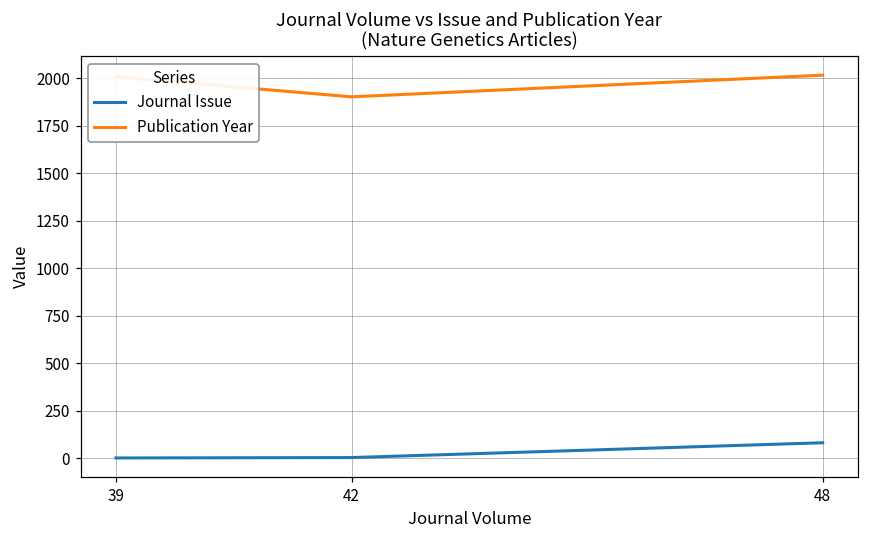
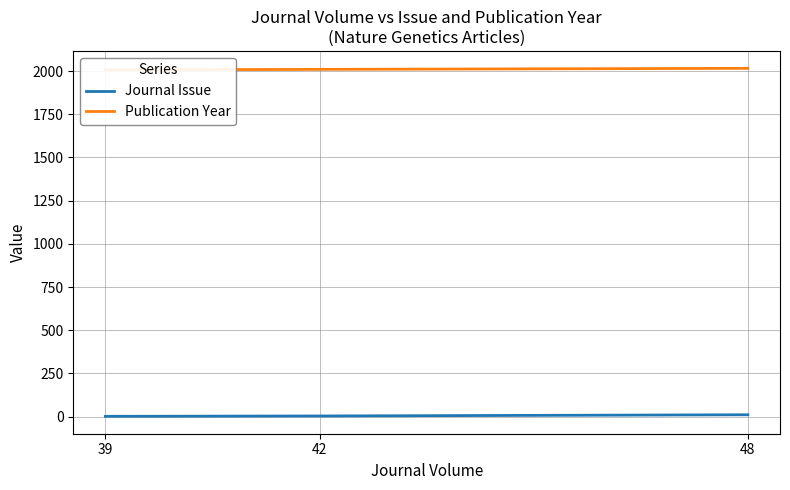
Publication Year, 42: 1900 -> 2010
Journal Issue, 48: 80 -> 10
